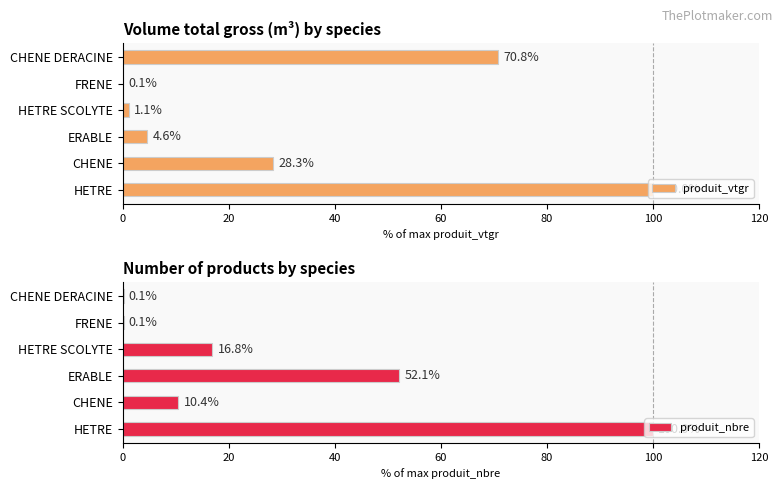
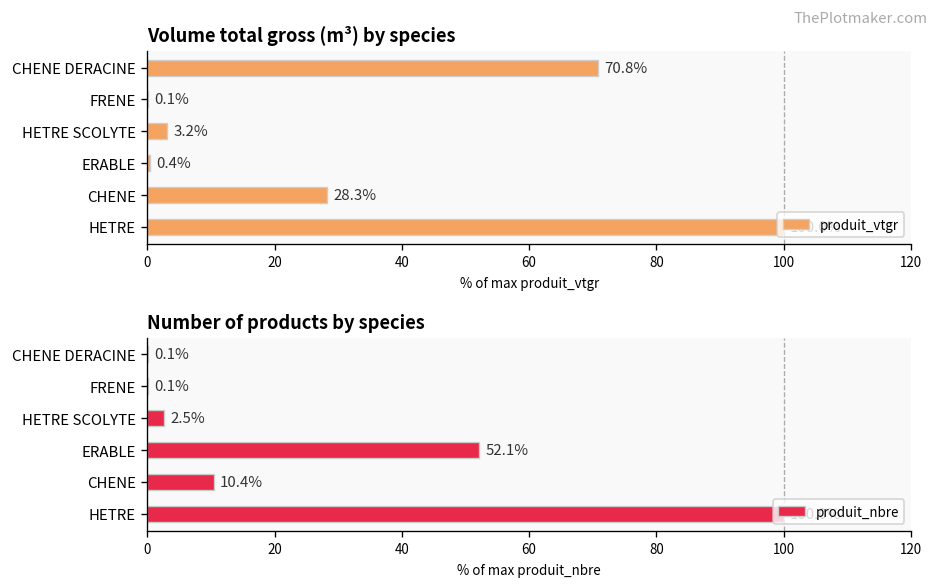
Volume total gross (m³) by species, HETRE SCOLYTE: 1.1% -> 3.2%
Volume total gross (m³) by species, ERABLE: 4.6% -> 0.4%
Number of products by species, HETRE SCOLYTE: 16.8% -> 2.5%
